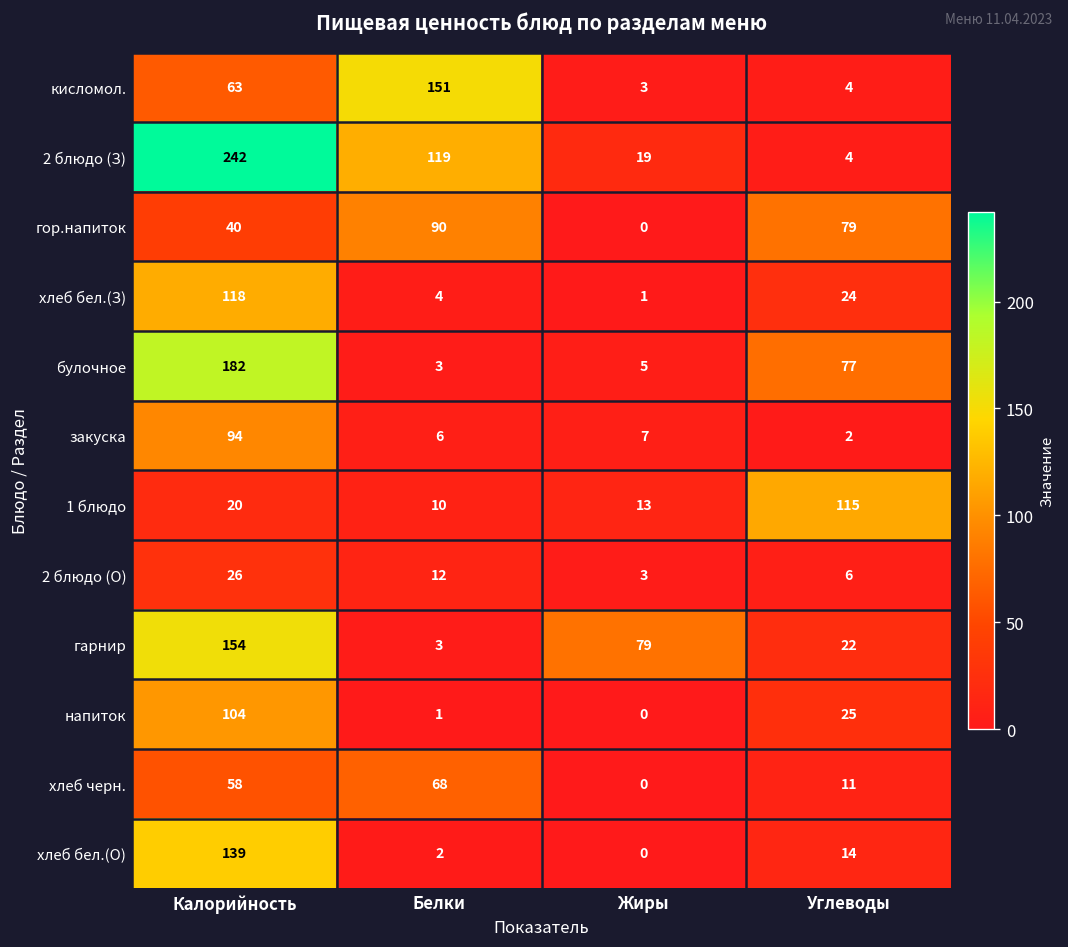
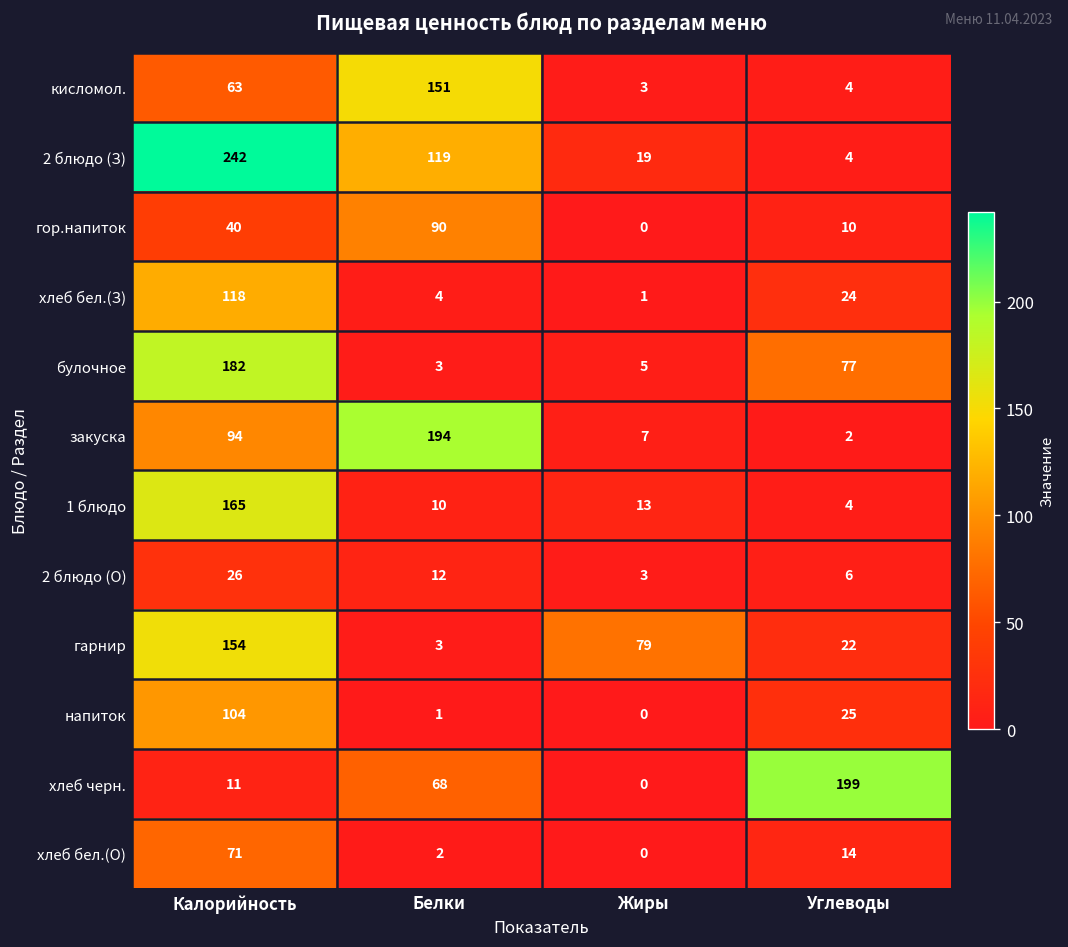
гор.напиток, Углеводы: 79 -> 10
закуска, Белки: 6 -> 194
1 блюдо, Калорийность: 20 -> 165
1 блюдо, Углеводы: 115 -> 4
хлеб черн., Калорийность: 58 -> 11
хлеб черн., Углеводы: 11 -> 199
хлеб бел.(О), Калорийность: 139 -> 71
